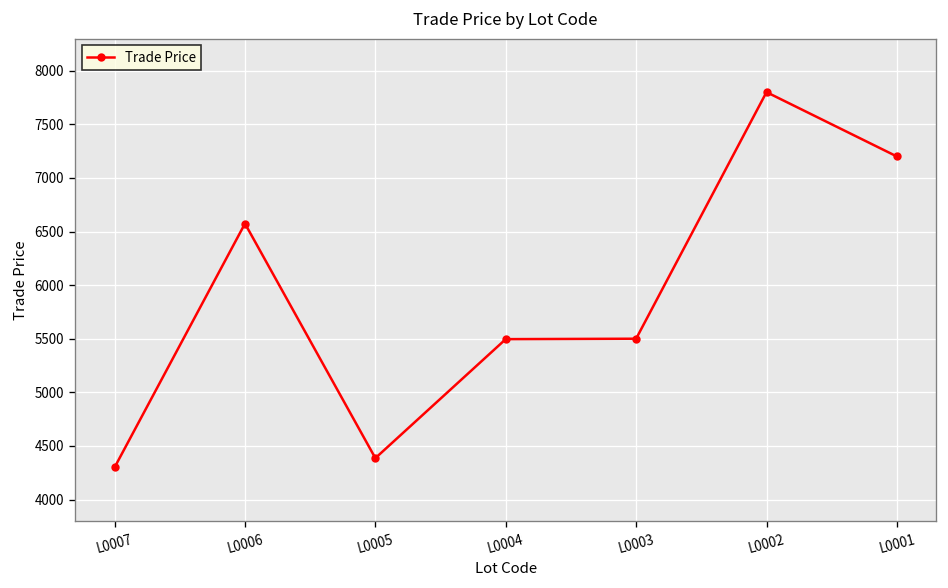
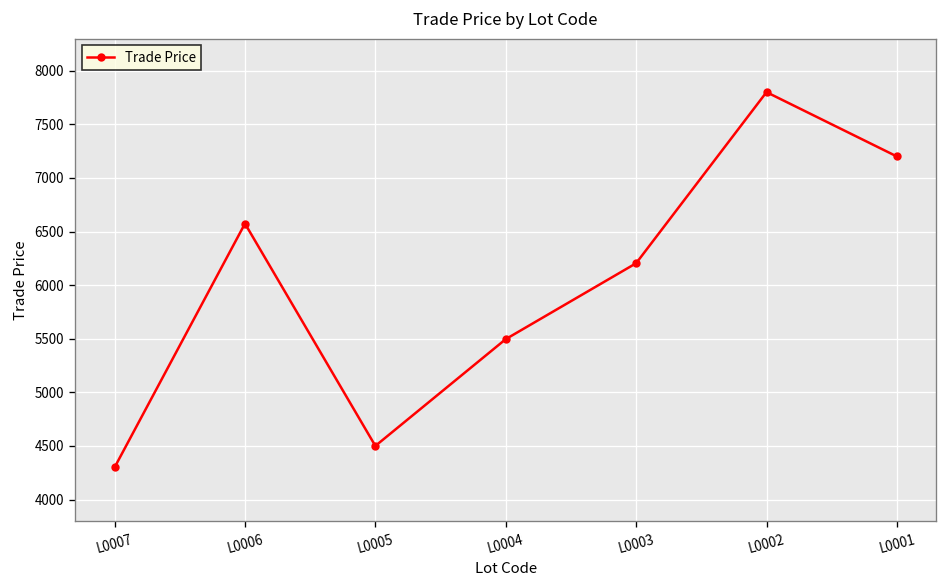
L0005: 4400 -> 4500
L0003: 5500 -> 6200
